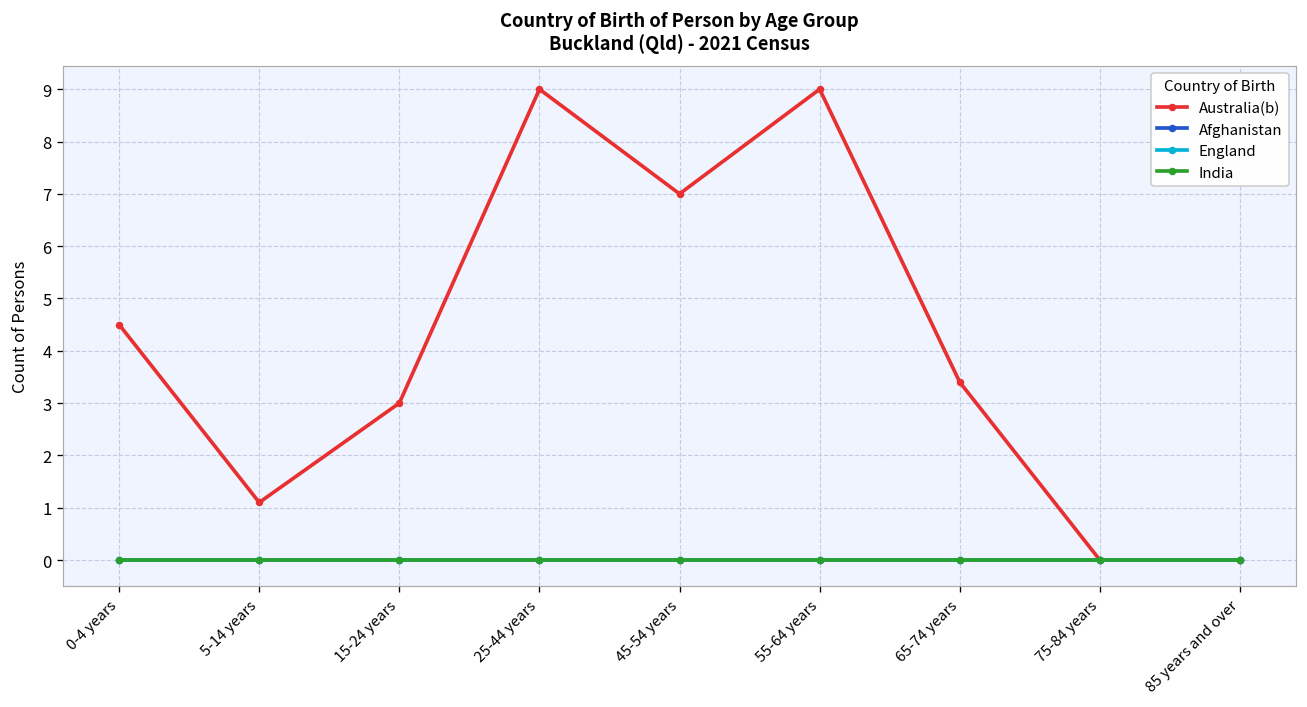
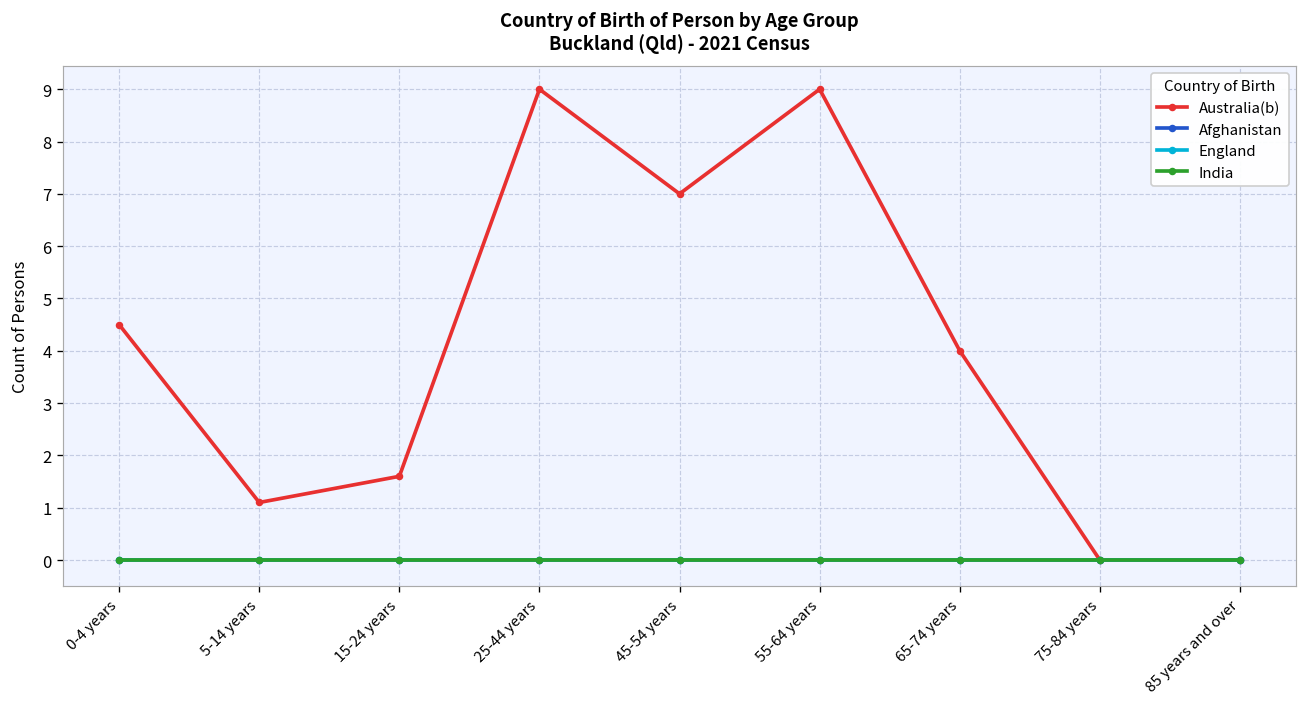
Australia(b), 15-24 years: 3.0 -> 1.6
Australia(b), 65-74 years: 3.4 -> 4.0
